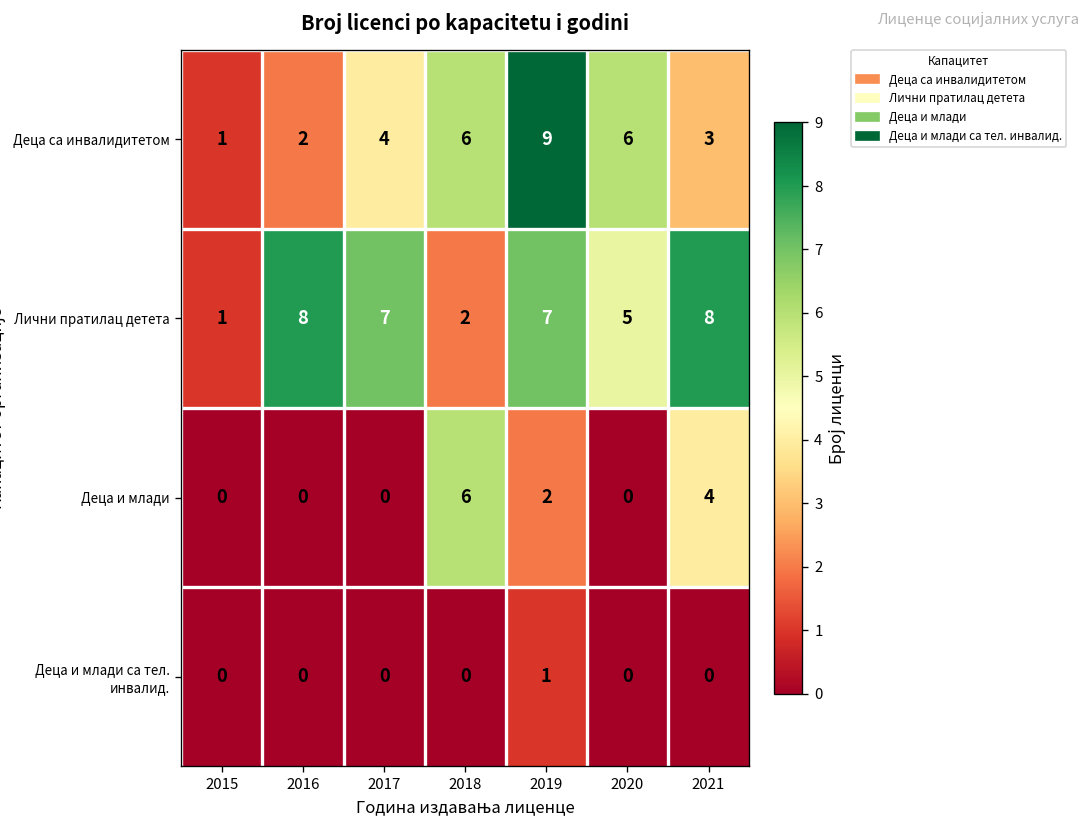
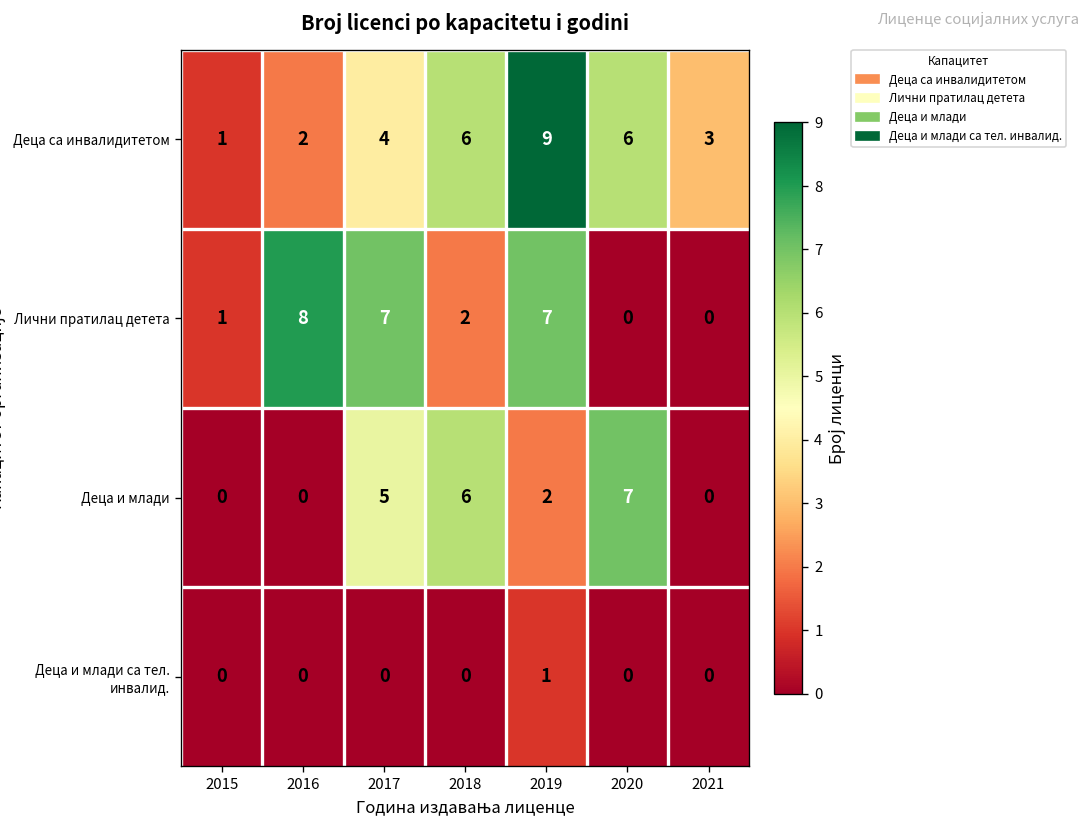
Лични пратилац детета, 2020: 5 -> 0
Лични пратилац детета, 2021: 8 -> 0
Деца и млади, 2017: 0 -> 5
Деца и млади, 2020: 0 -> 7
Деца и млади, 2021: 4 -> 0
